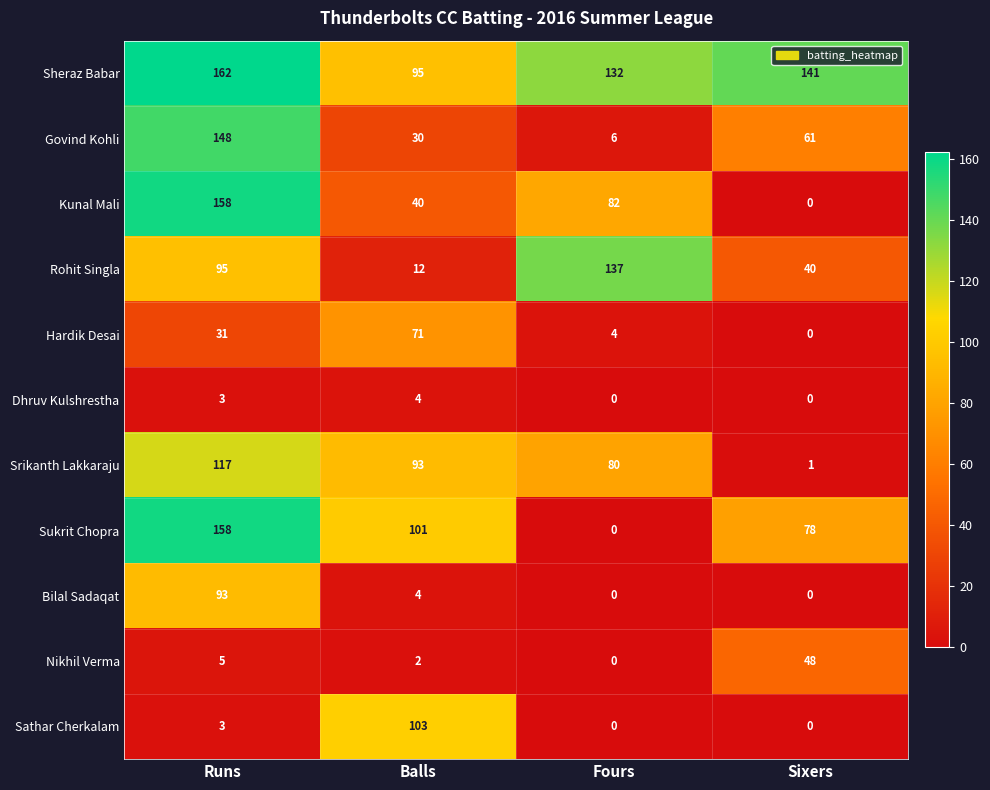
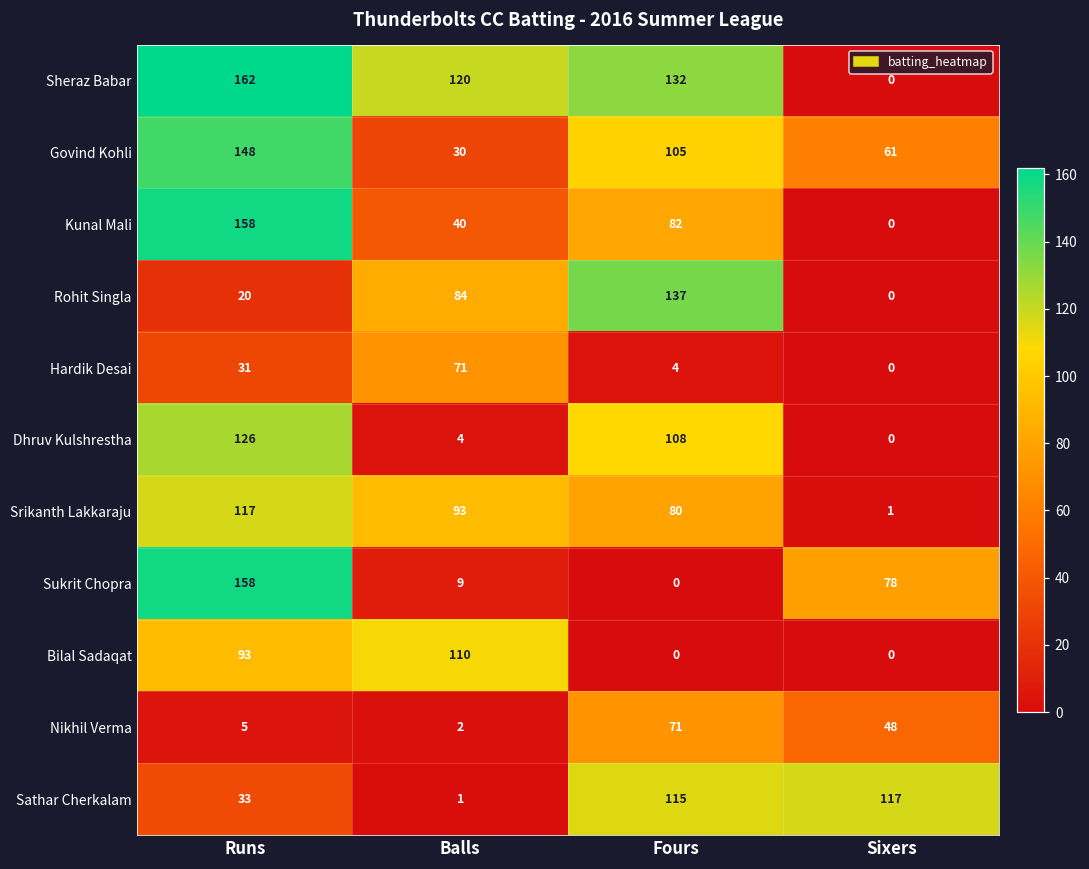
Sheraz Babar, Balls: 95 -> 120
Sheraz Babar, Sixers: 141 -> 0
Govind Kohli, Fours: 6 -> 105
Rohit Singla, Runs: 95 -> 20
Rohit Singla, Balls: 12 -> 84
Rohit Singla, Sixers: 40 -> 0
Dhruv Kulshrestha, Runs: 3 -> 126
Dhruv Kulshrestha, Fours: 0 -> 108
Sukrit Chopra, Balls: 101 -> 9
Bilal Sadaqat, Balls: 4 -> 110
Nikhil Verma, Fours: 0 -> 71
Sathar Cherkalam, Runs: 3 -> 33
Sathar Cherkalam, Balls: 103 -> 1
Sathar Cherkalam, Fours: 0 -> 115
Sathar Cherkalam, Sixers: 0 -> 117
